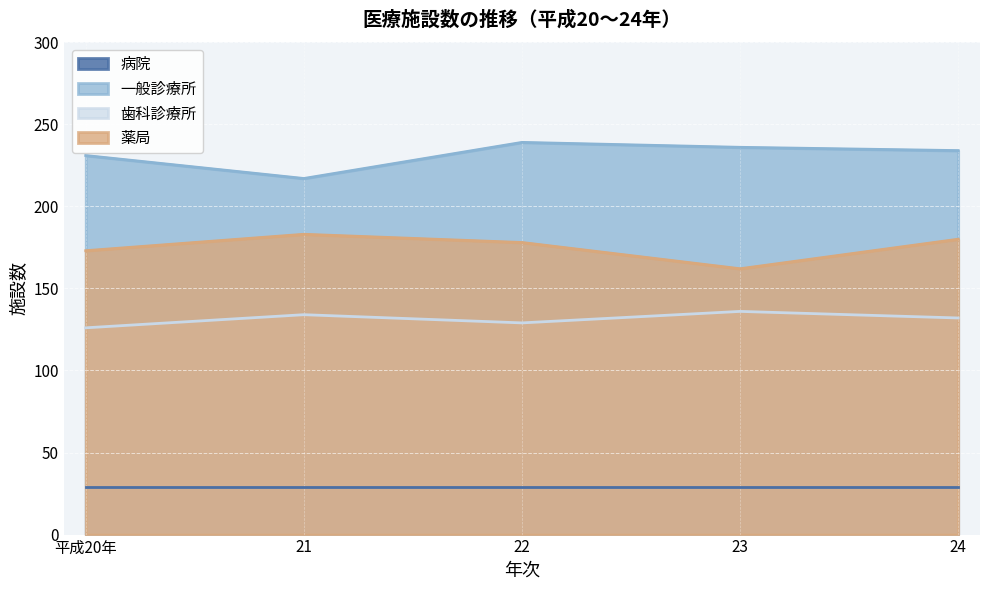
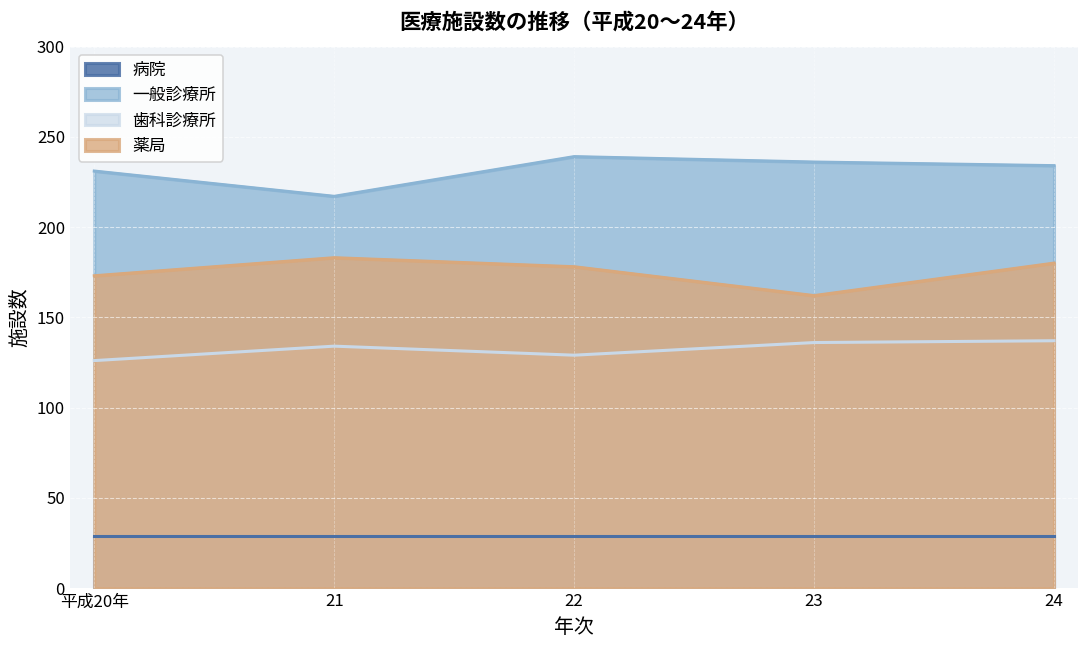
歯科診療所, 24: 132 -> 137
